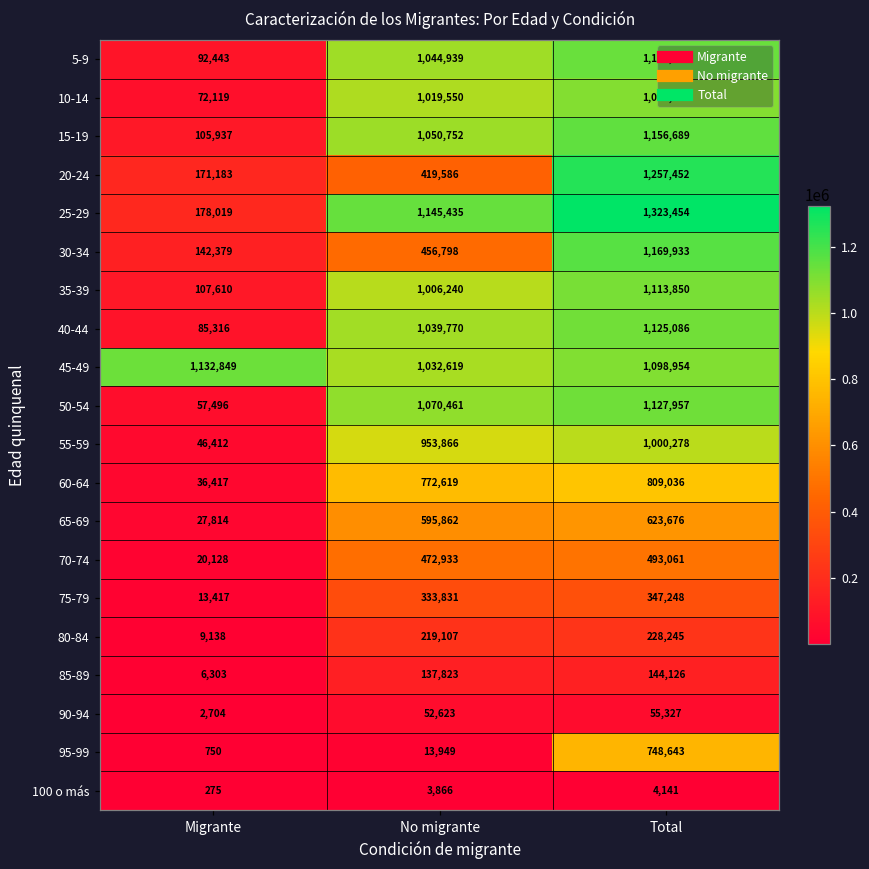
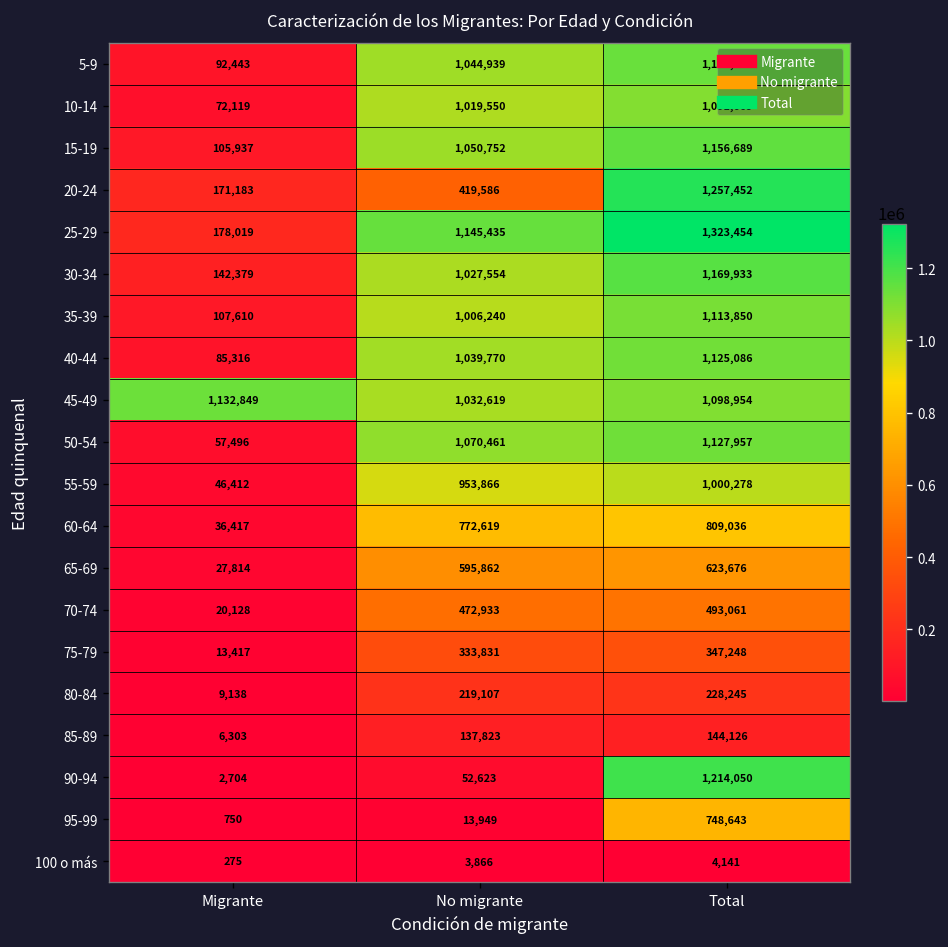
30-34, No migrante: 456,798 -> 1,027,554
90-94, Total: 55,327 -> 1,214,050
